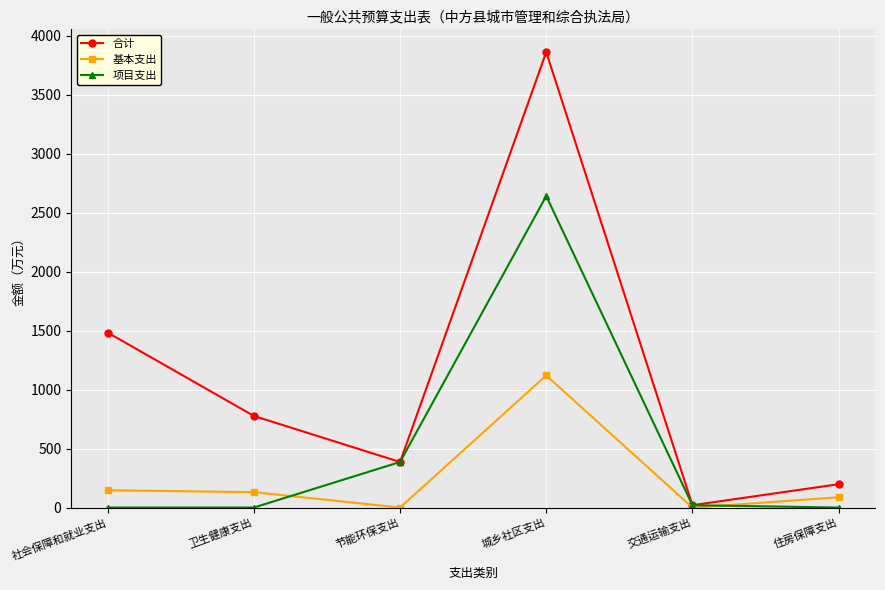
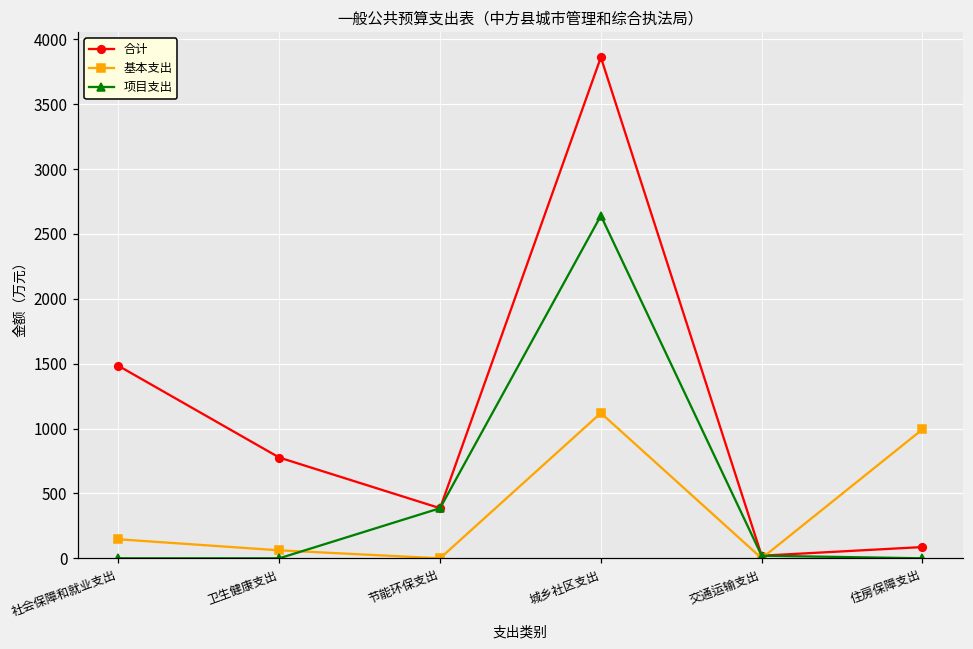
基本支出, 卫生健康支出: 130 -> 60
合计, 住房保障支出: 200 -> 90
基本支出, 住房保障支出: 90 -> 990
